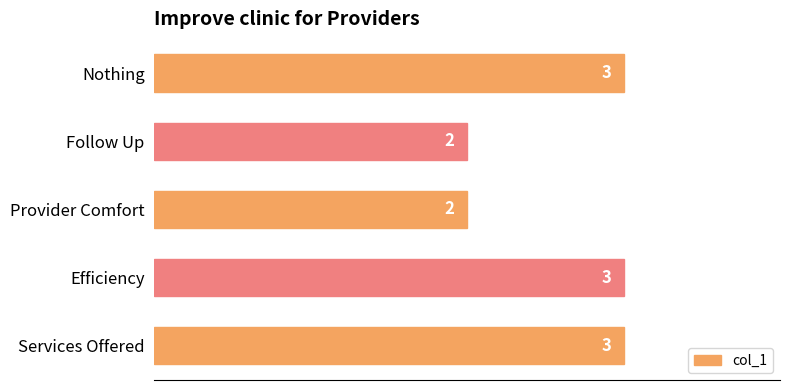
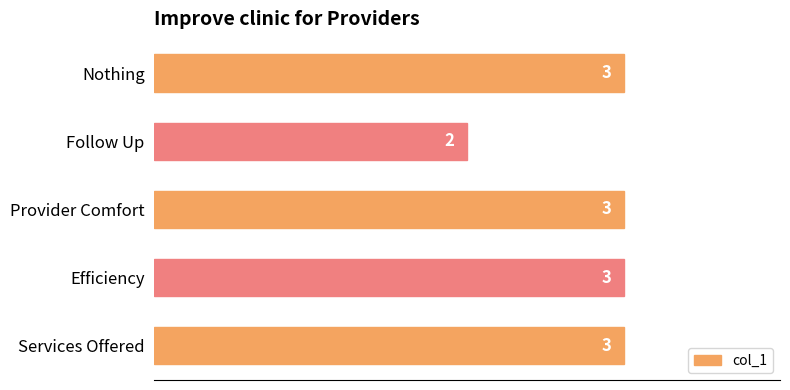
Provider Comfort: 2 -> 3
